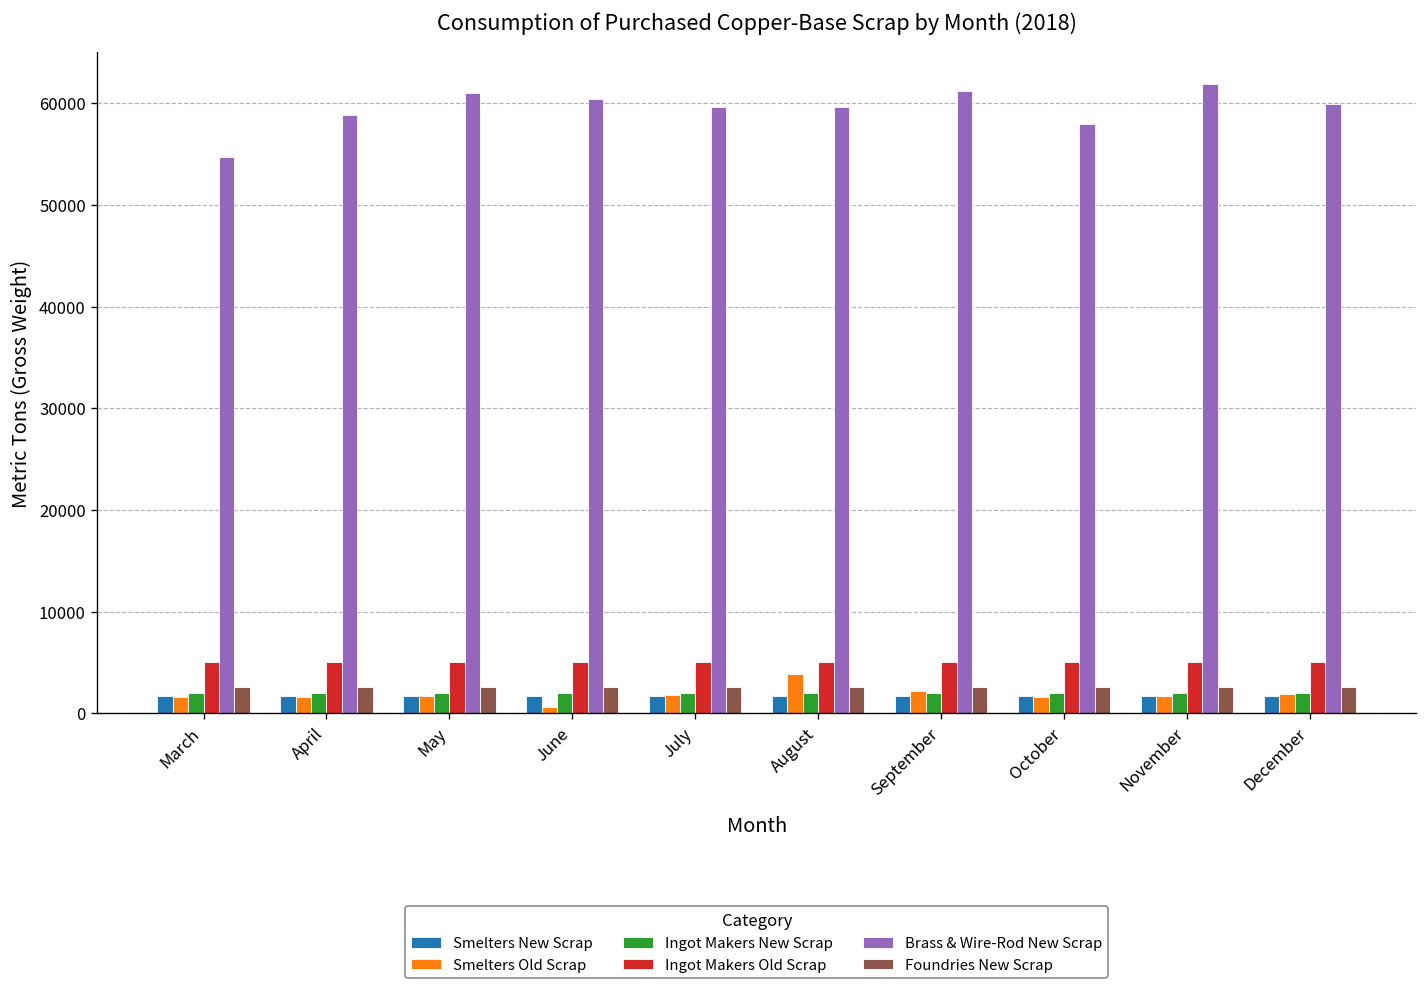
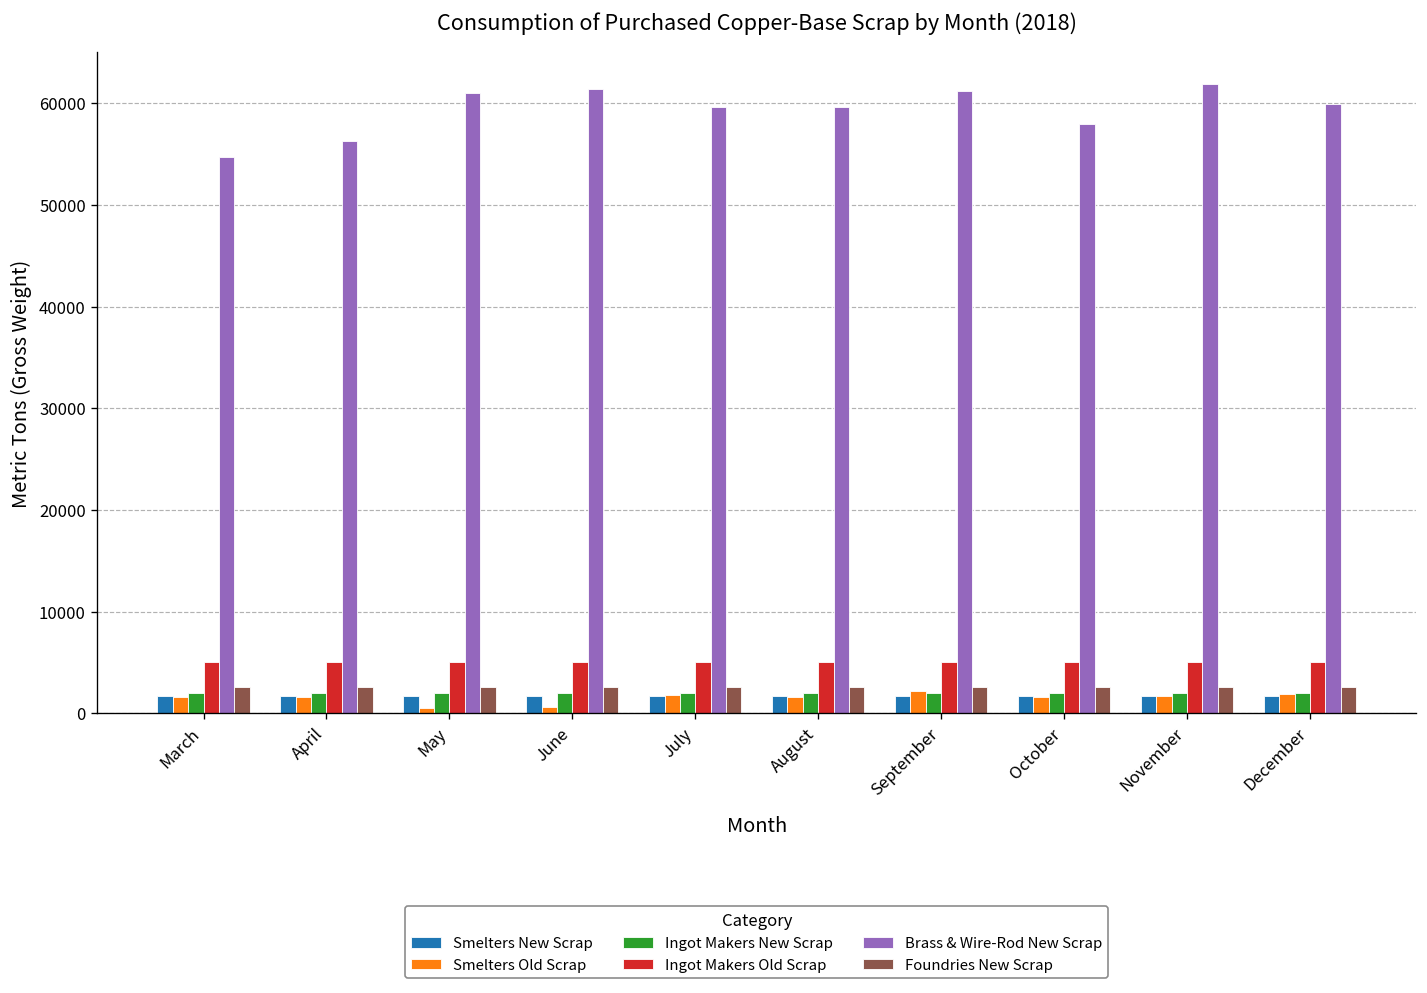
Brass & Wire-Rod New Scrap, April: 59000 -> 56000
Smelters Old Scrap, May: 2000 -> 0
Brass & Wire-Rod New Scrap, June: 60000 -> 61000
Smelters Old Scrap, August: 4000 -> 2000
